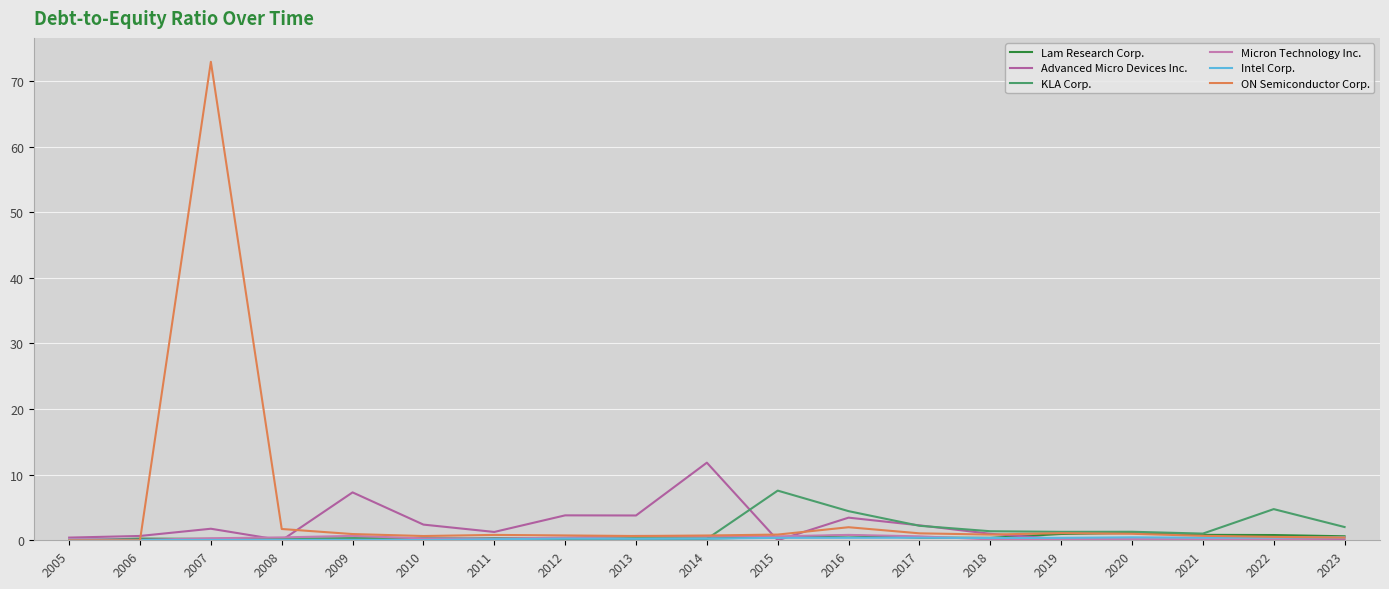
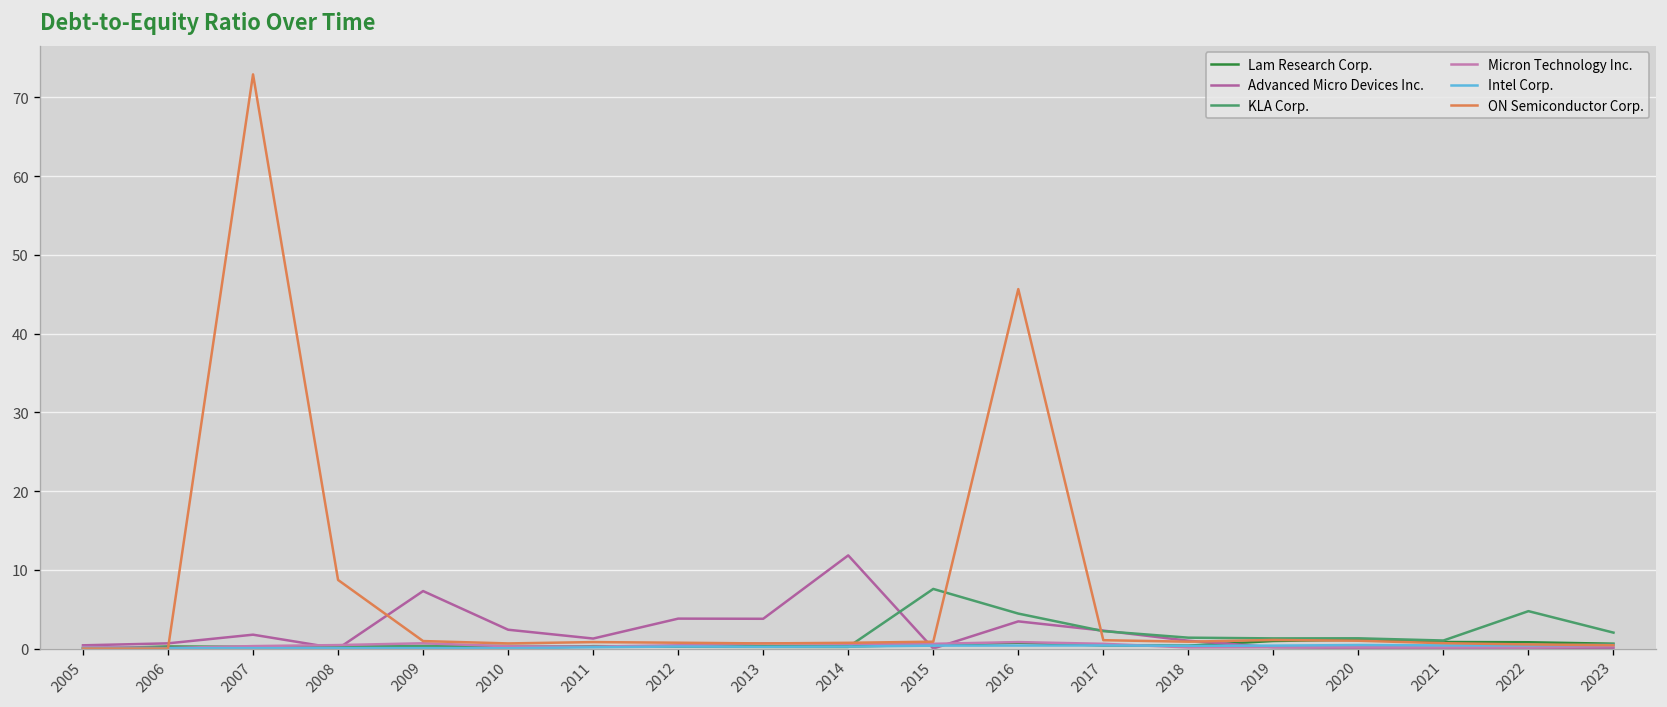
ON Semiconductor Corp., 2008: 2 -> 9
ON Semiconductor Corp., 2016: 2 -> 46
